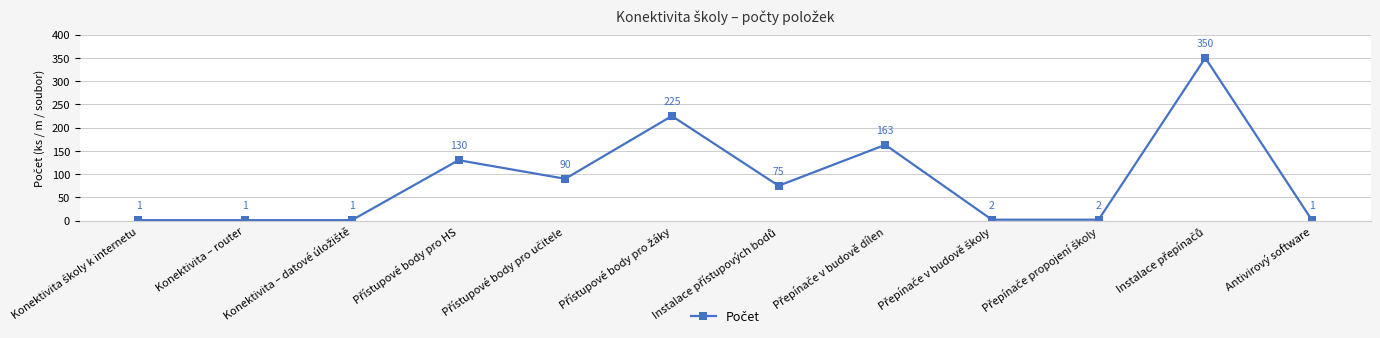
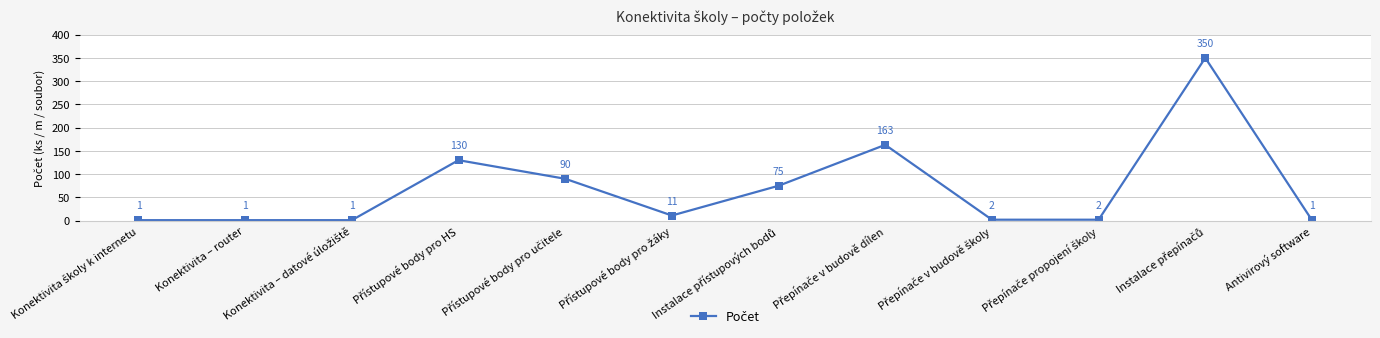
Přístupové body pro žáky: 225 -> 11
